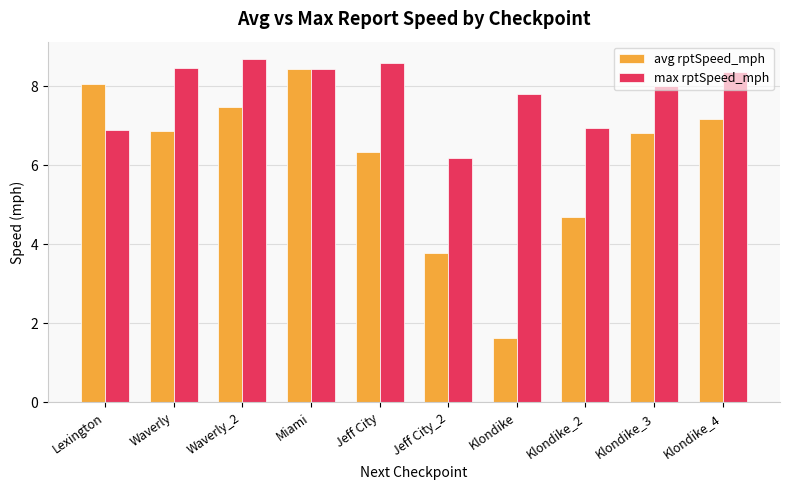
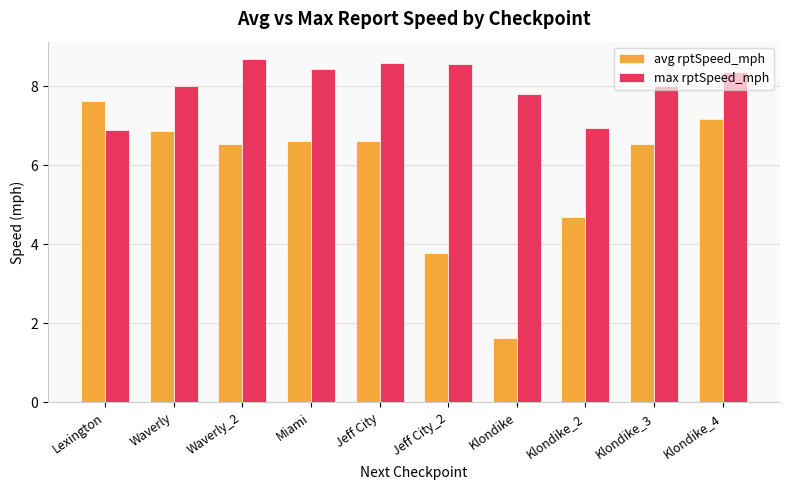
avg rptSpeed_mph, Lexington: 8.1 -> 7.6
max rptSpeed_mph, Waverly: 8.5 -> 8.0
avg rptSpeed_mph, Waverly_2: 7.5 -> 6.5
avg rptSpeed_mph, Miami: 8.4 -> 6.6
avg rptSpeed_mph, Jeff City: 6.3 -> 6.6
max rptSpeed_mph, Jeff City_2: 6.2 -> 8.6
avg rptSpeed_mph, Klondike_3: 6.8 -> 6.5
